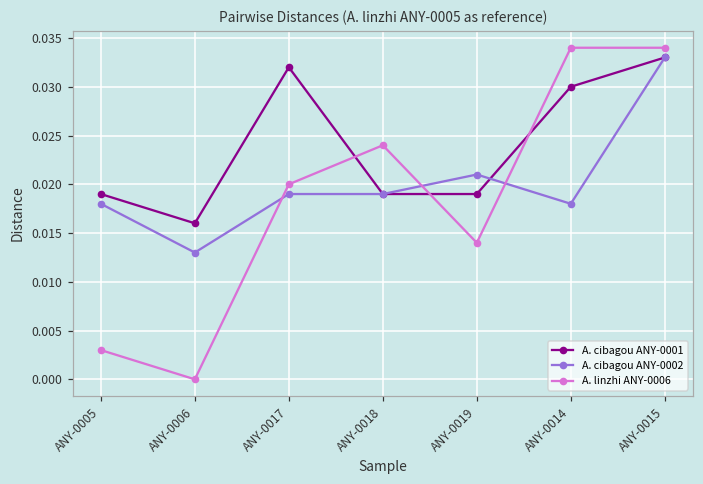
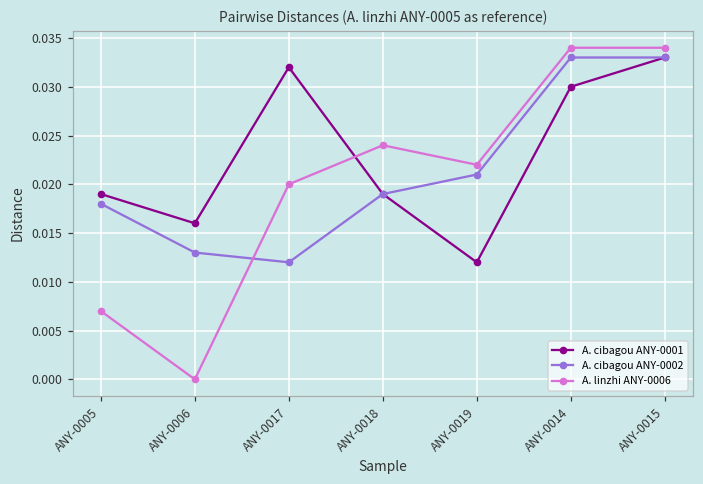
A. linzhi ANY-0006, ANY-0005: 0.003 -> 0.007
A. cibagou ANY-0002, ANY-0017: 0.019 -> 0.012
A. cibagou ANY-0001, ANY-0019: 0.019 -> 0.012
A. linzhi ANY-0006, ANY-0019: 0.014 -> 0.022
A. cibagou ANY-0002, ANY-0014: 0.018 -> 0.033
